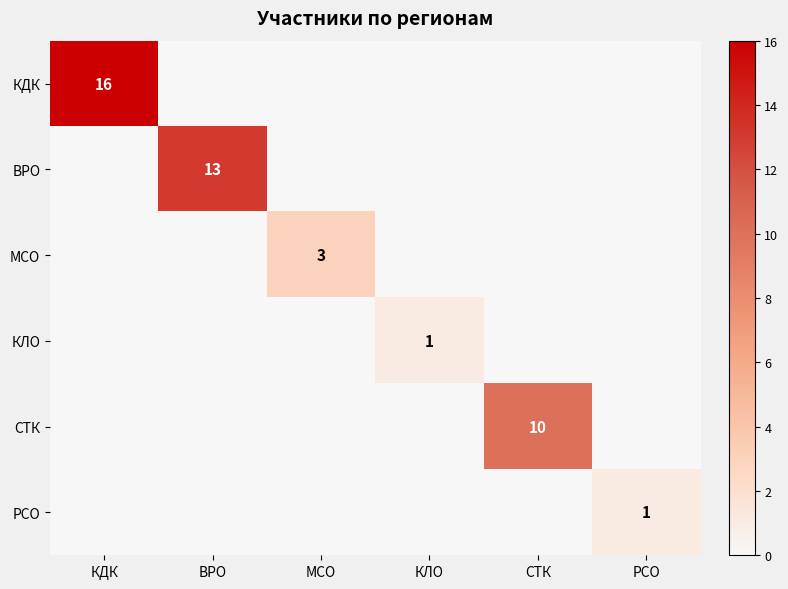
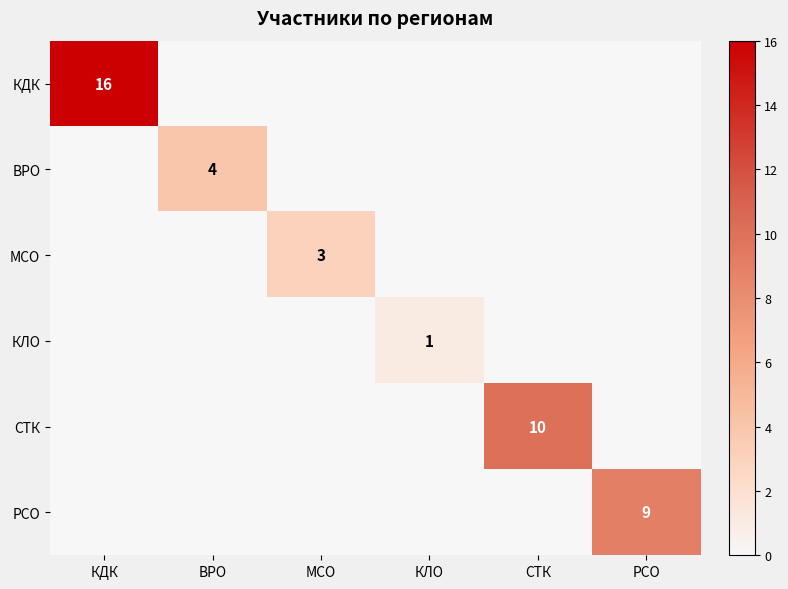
ВРО, ВРО: 13 -> 4
РСО, РСО: 1 -> 9
